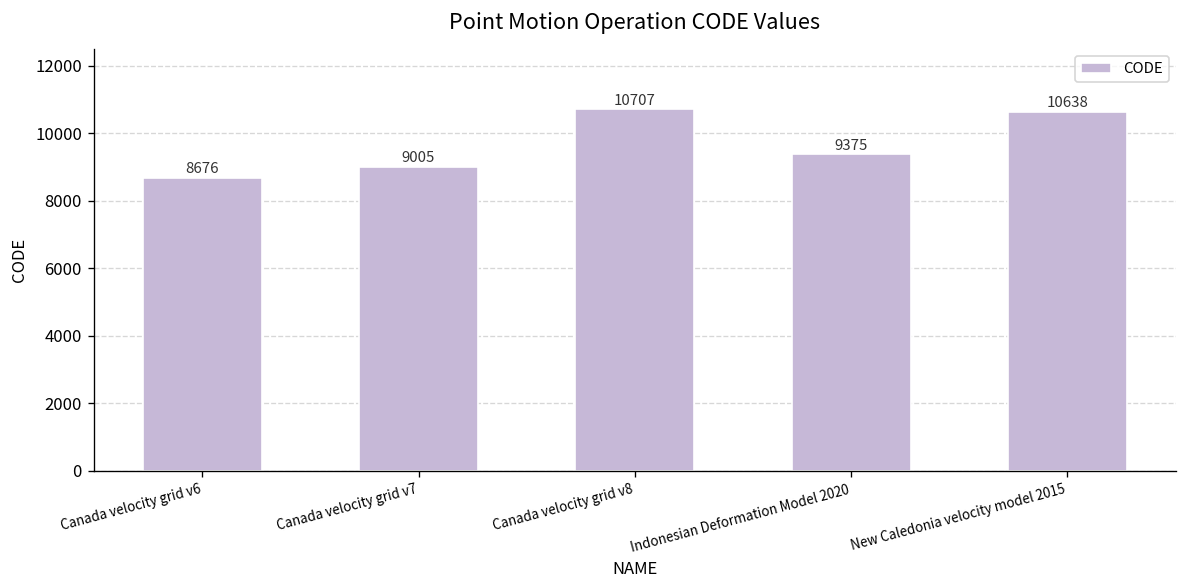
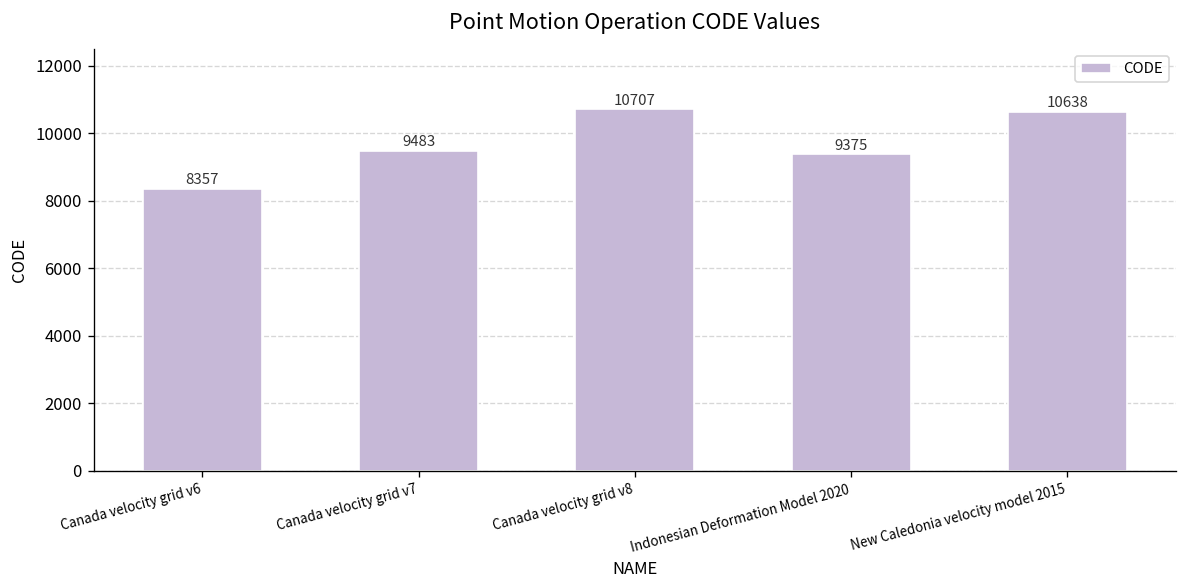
Canada velocity grid v6: 8676 -> 8357
Canada velocity grid v7: 9005 -> 9483
